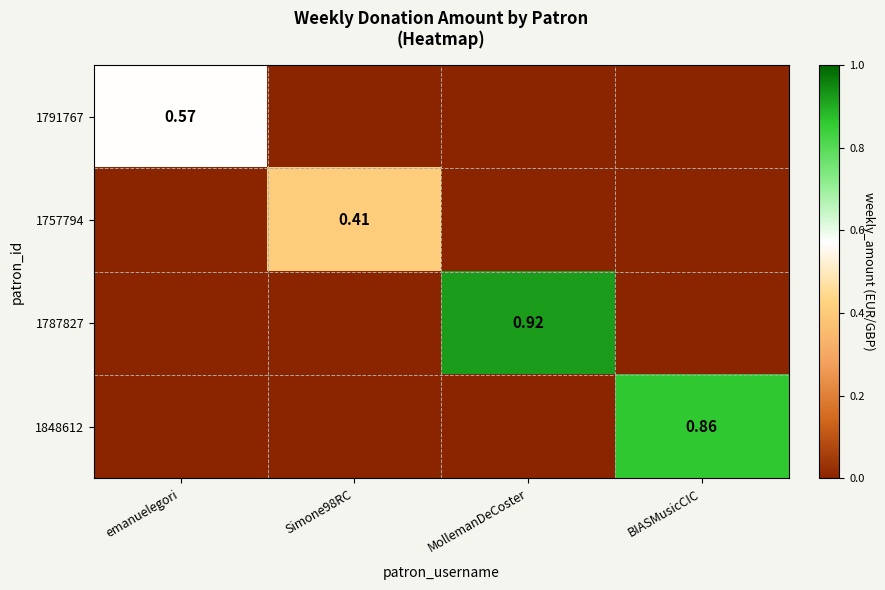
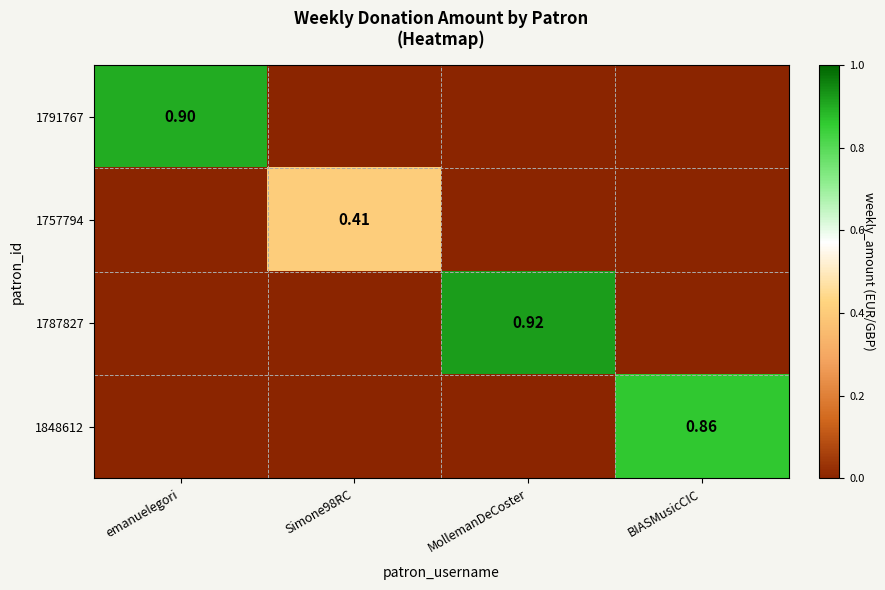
1791767, emanuelegori: 0.57 -> 0.90
